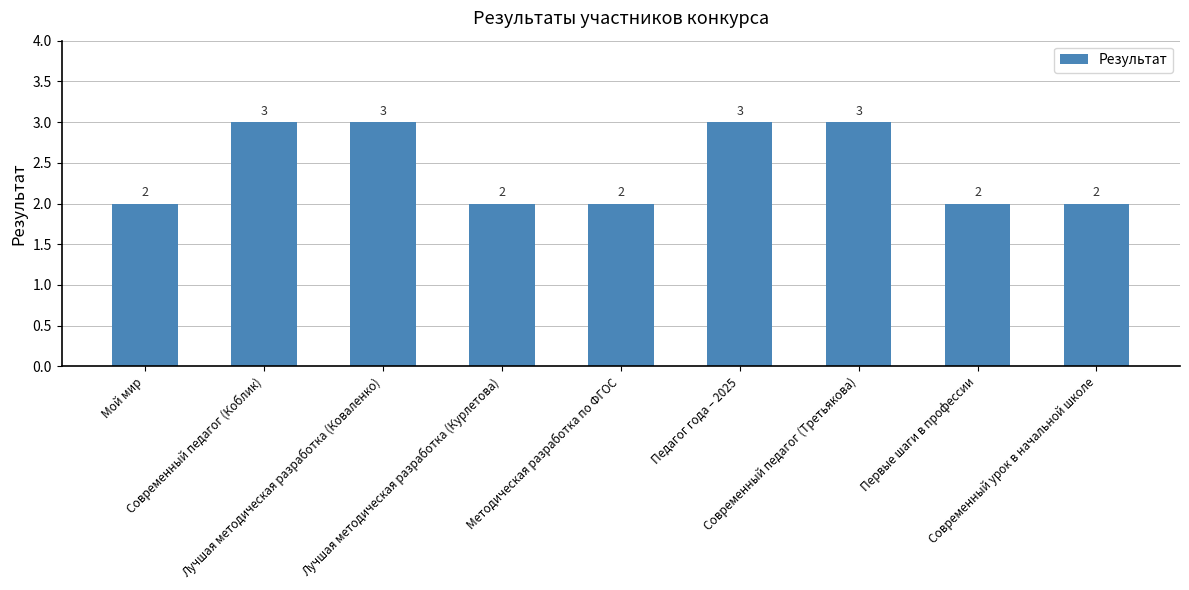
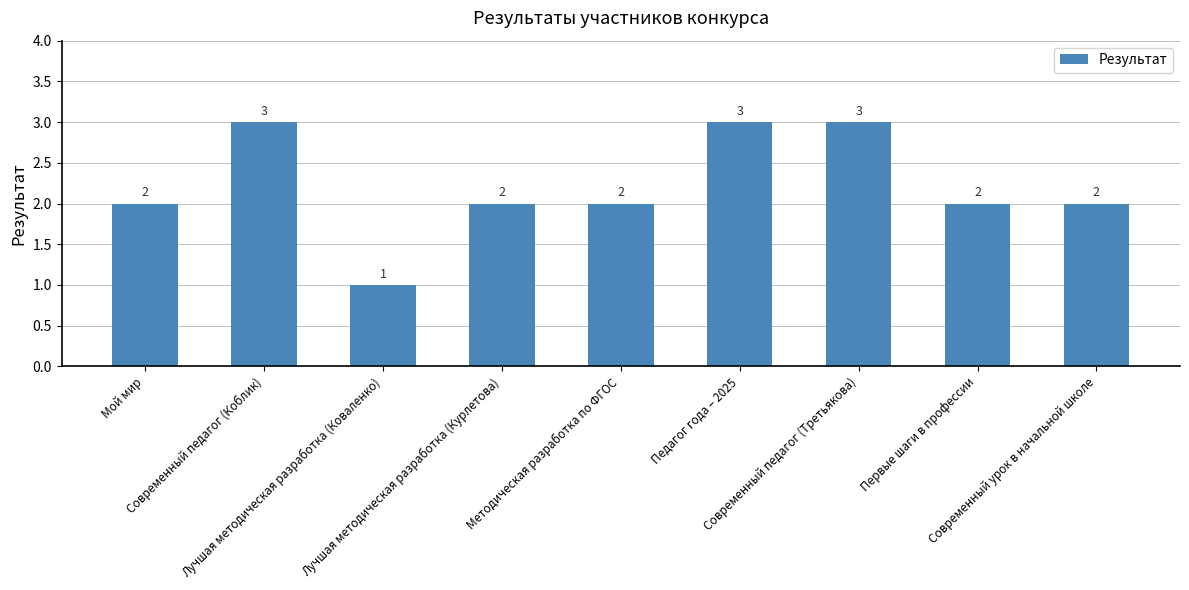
Лучшая методическая разработка (Коваленко): 3 -> 1
